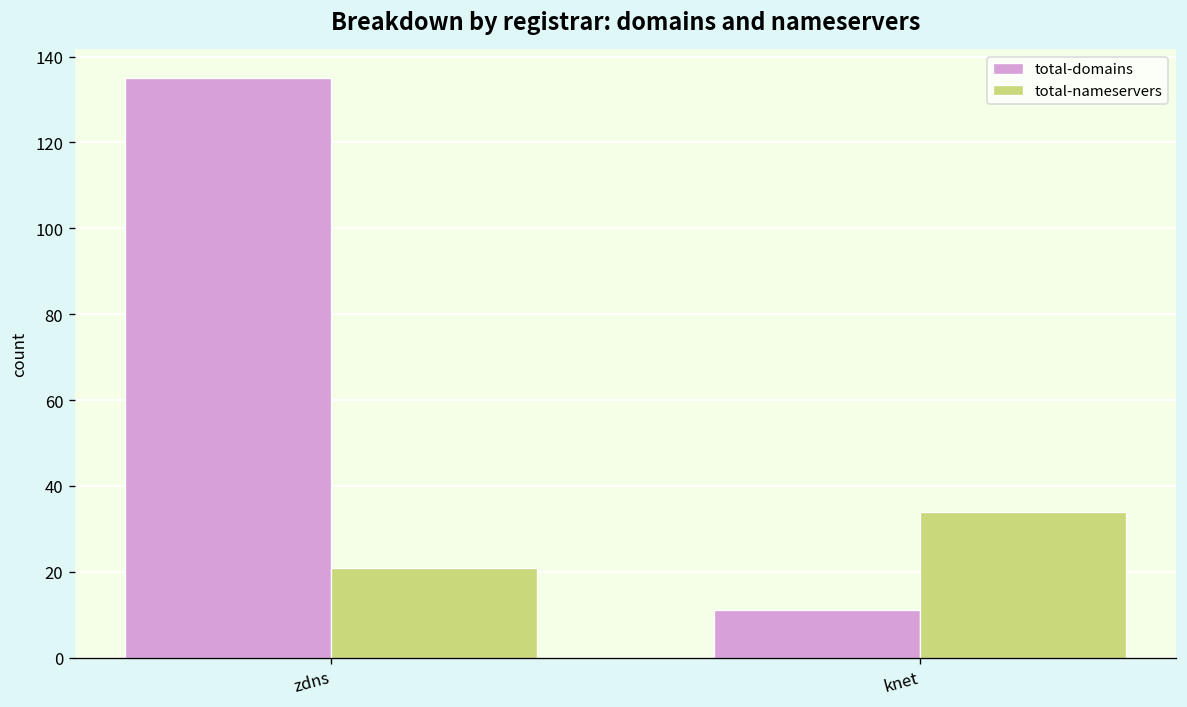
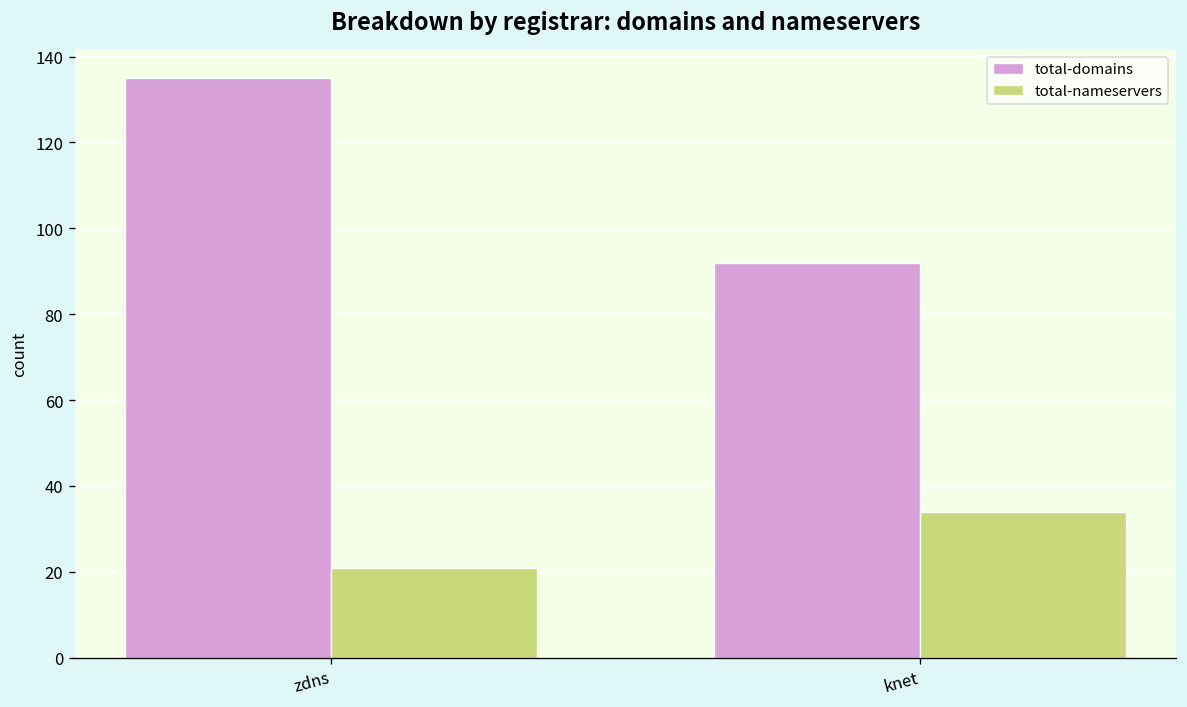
total-domains, knet: 11 -> 92
